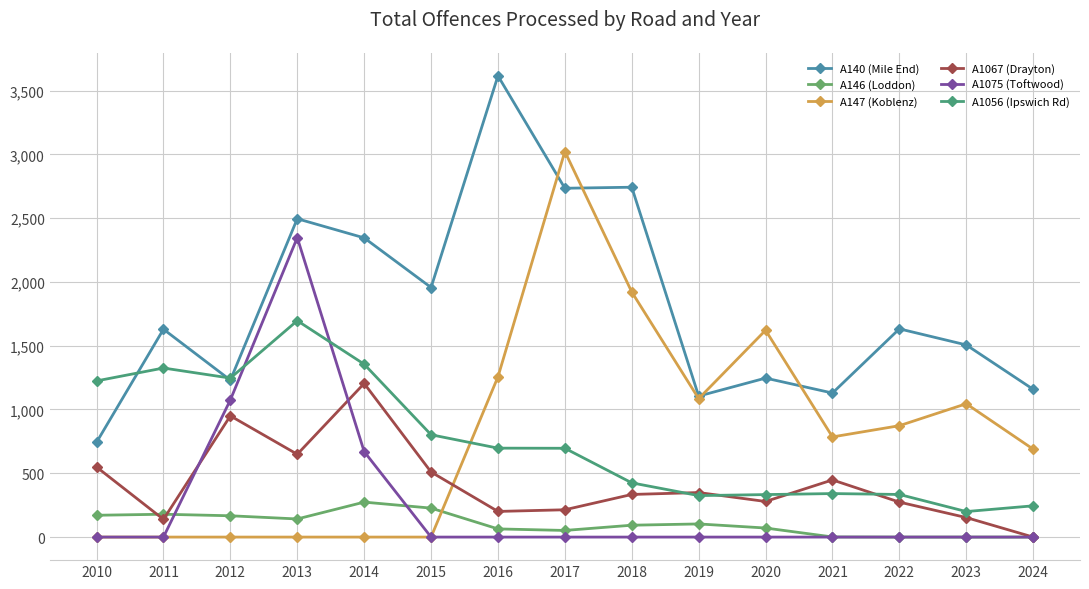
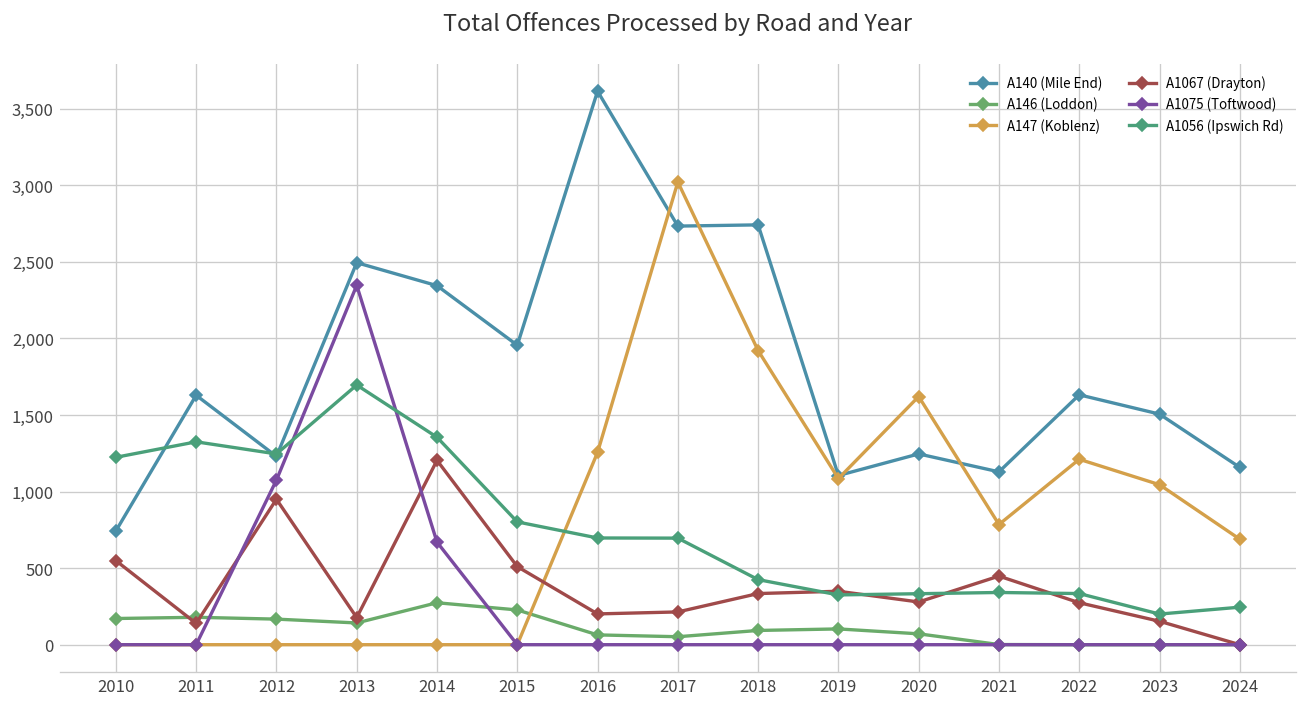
A1067 (Drayton), 2013: 650 -> 180
A147 (Koblenz), 2022: 870 -> 1,210
